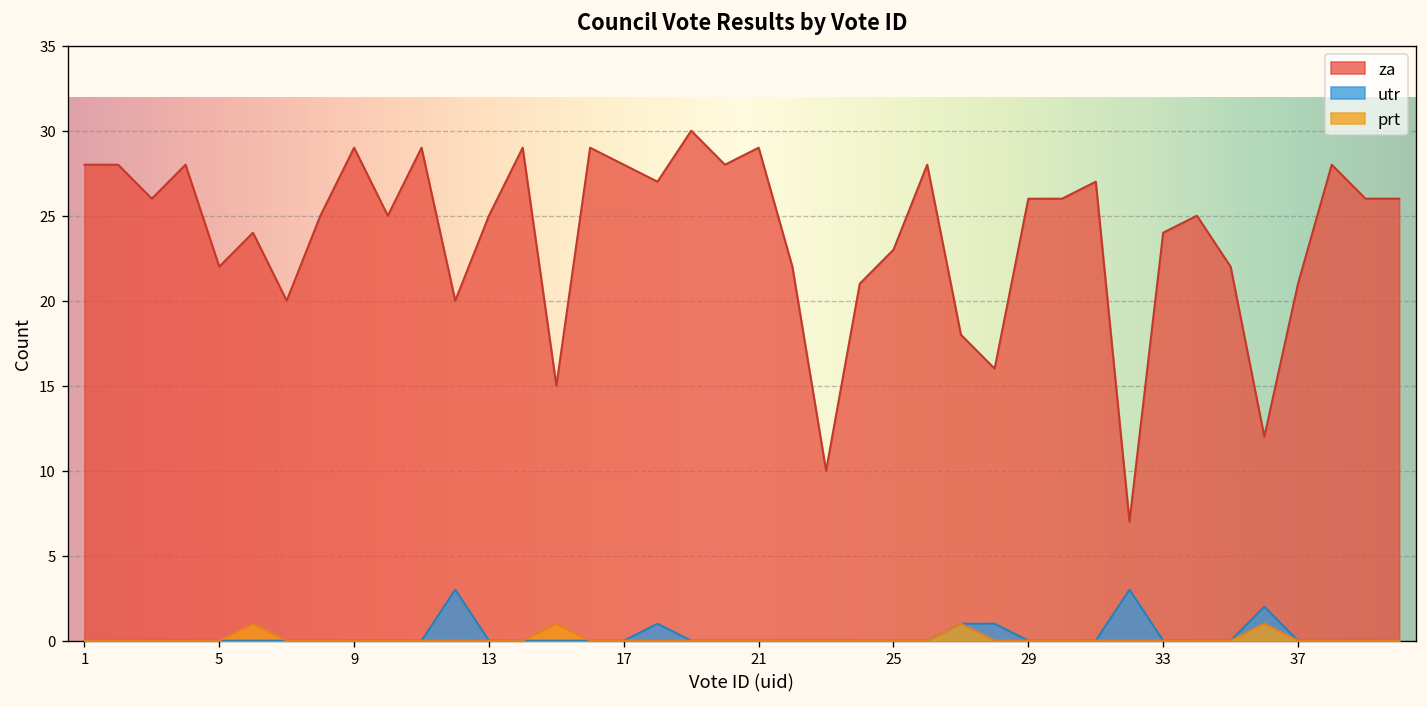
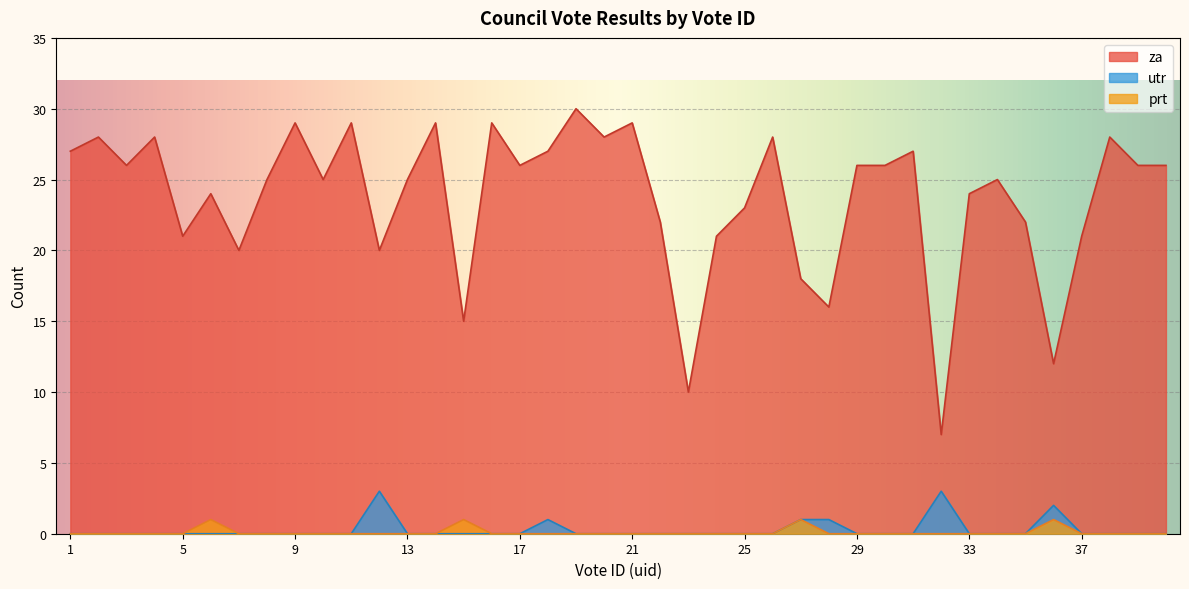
za, 1: 28 -> 27
za, 5: 22 -> 21
za, 17: 28 -> 26
